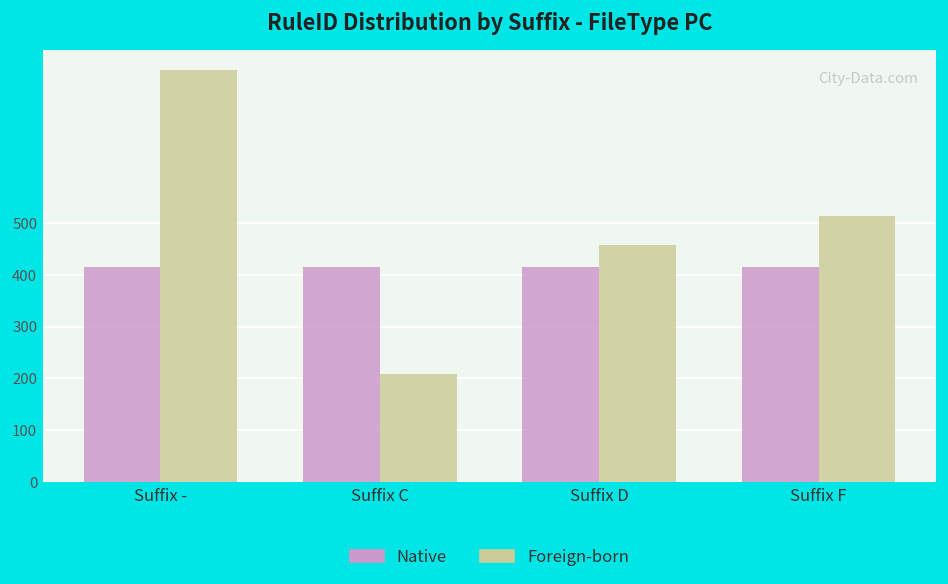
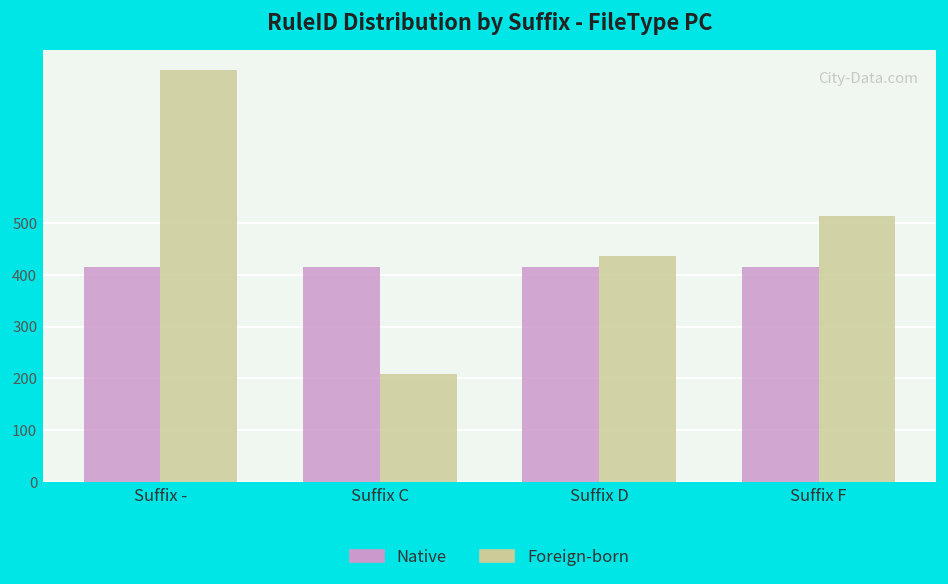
Foreign-born, Suffix D: 460 -> 440
